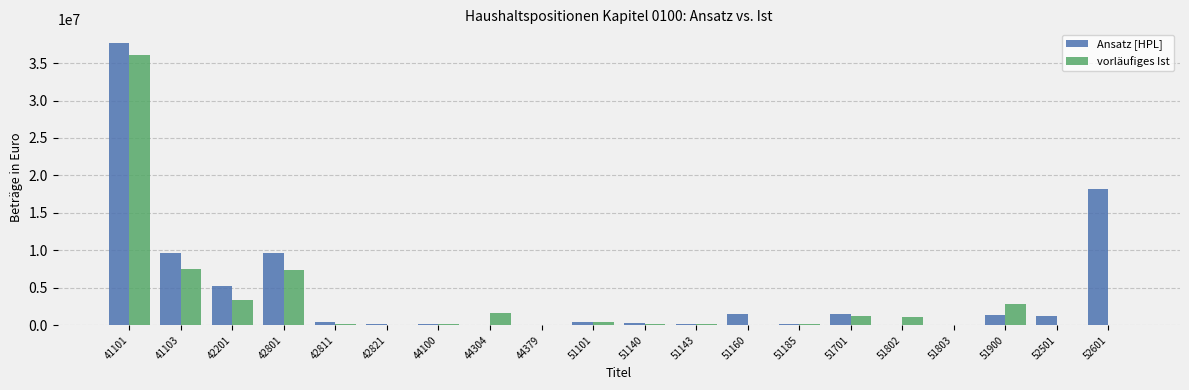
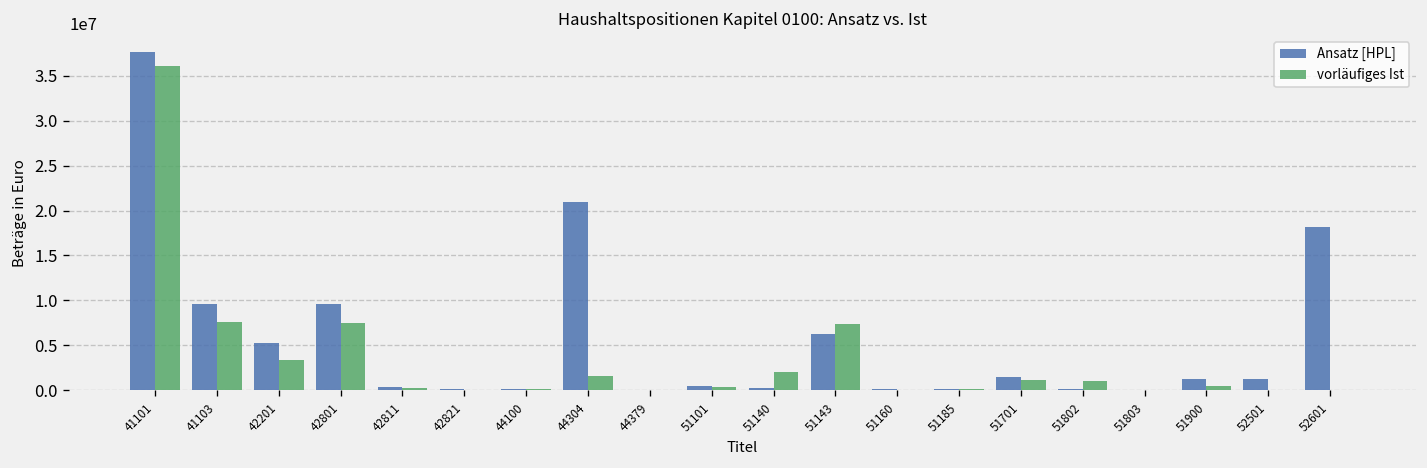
Ansatz [HPL], 44304: 0 -> 21000000
vorläufiges Ist, 51140: 0 -> 2000000
Ansatz [HPL], 51143: 0 -> 6000000
vorläufiges Ist, 51143: 0 -> 7000000
Ansatz [HPL], 51160: 1000000 -> 0
vorläufiges Ist, 51900: 3000000 -> 1000000
